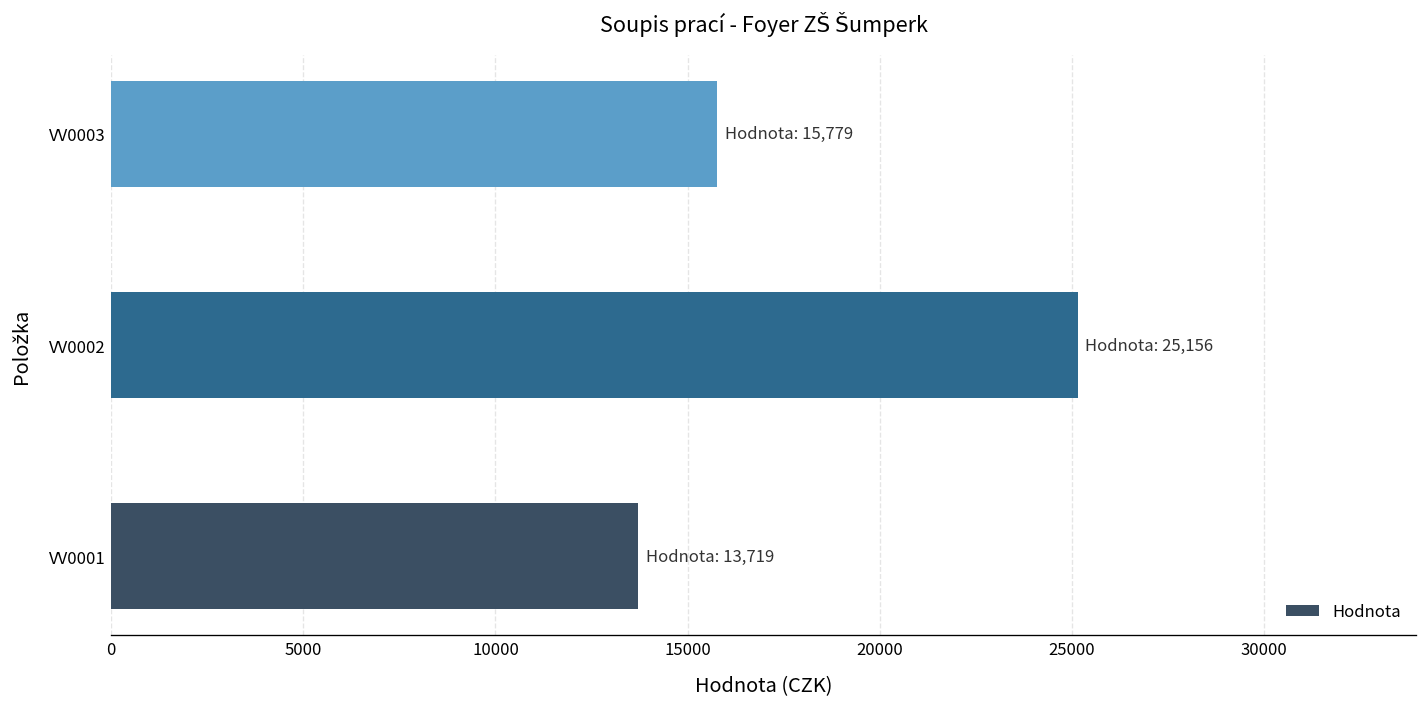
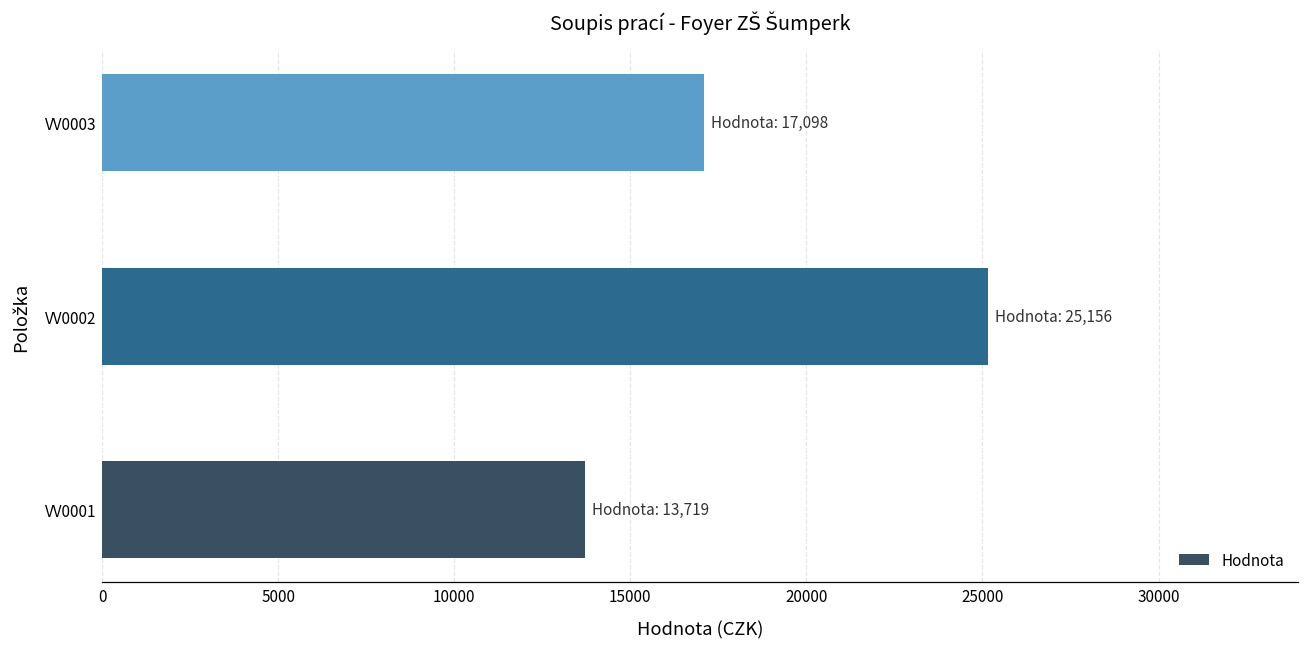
VV0003: 15,779 -> 17,098
